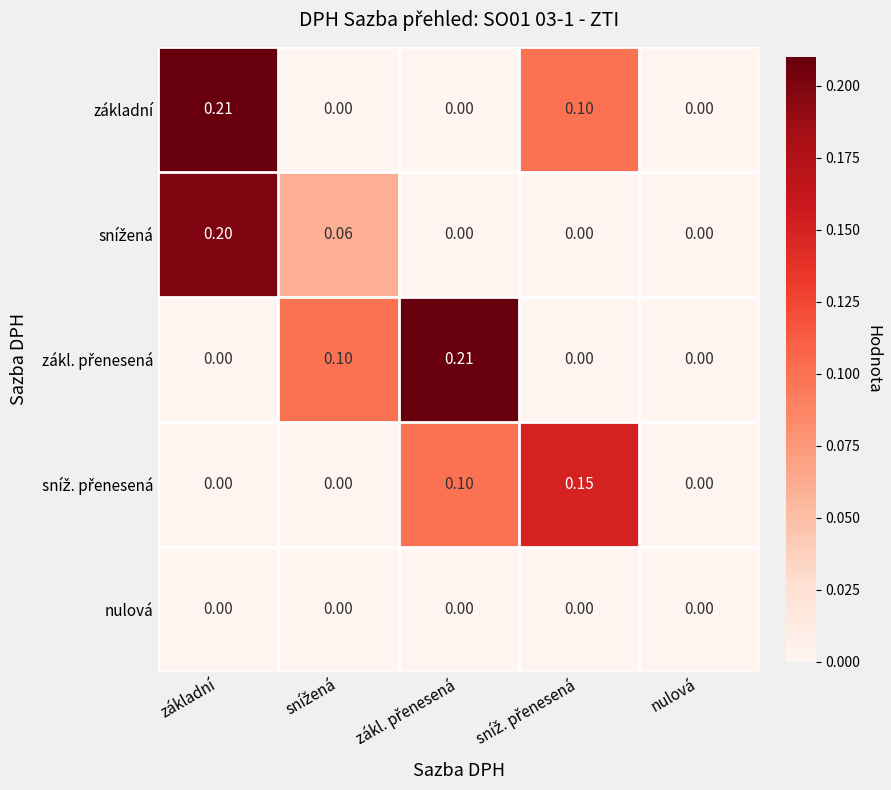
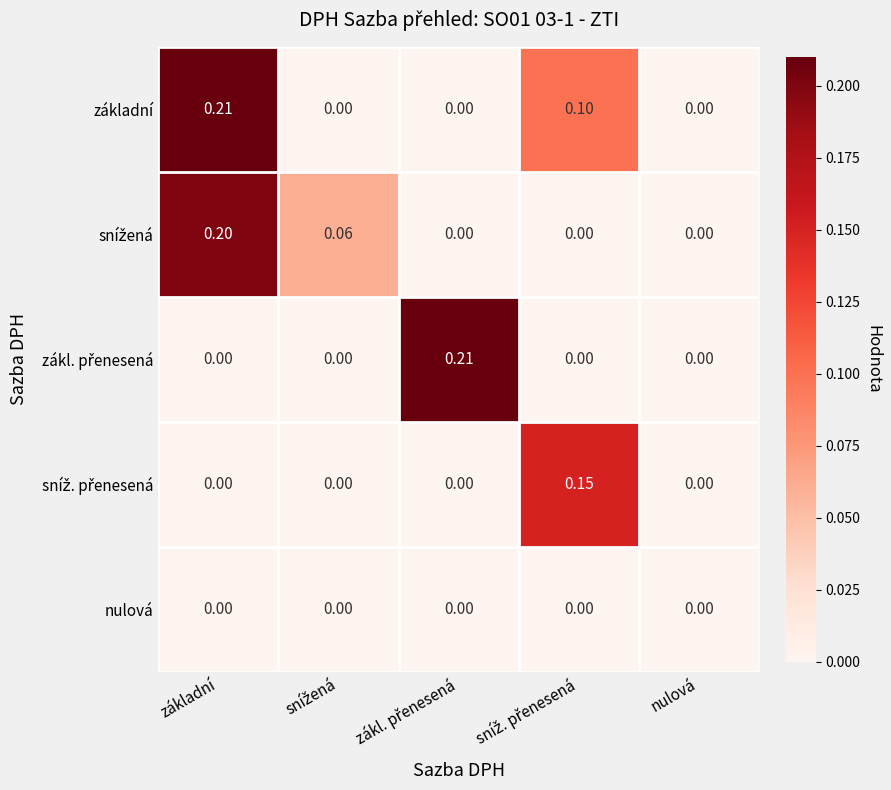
zákl. přenesená, snížená: 0.10 -> 0.00
sníž. přenesená, zákl. přenesená: 0.10 -> 0.00
